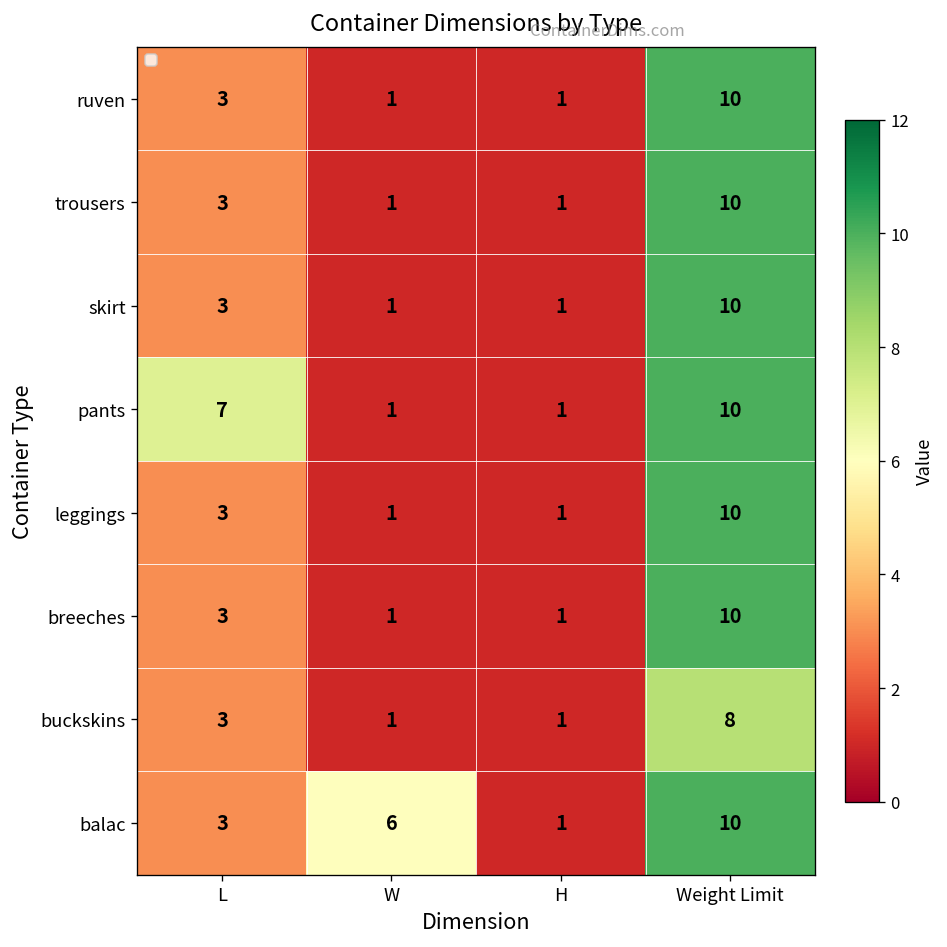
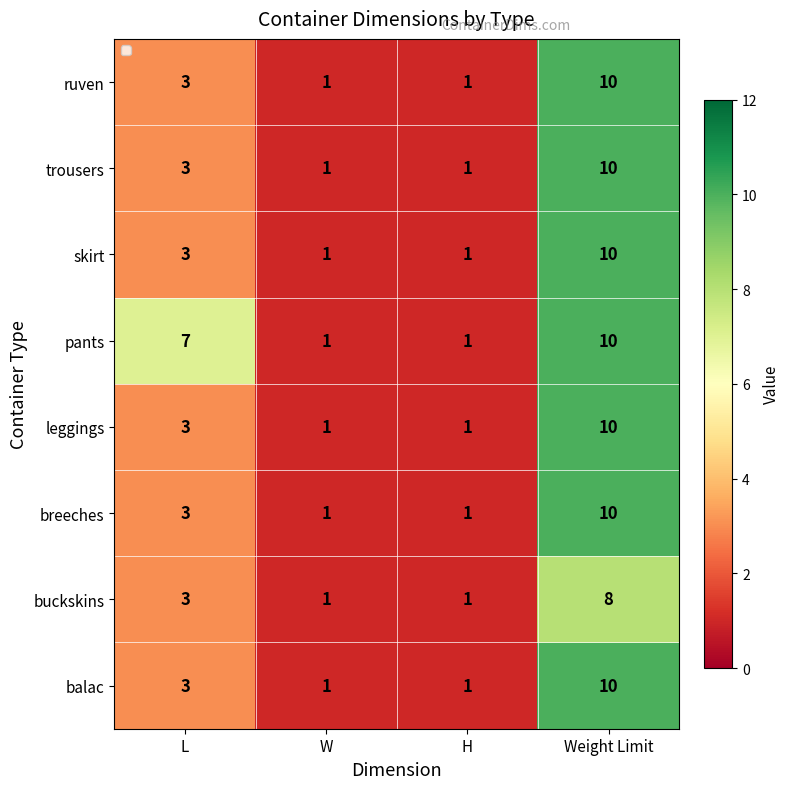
balac, W: 6 -> 1
